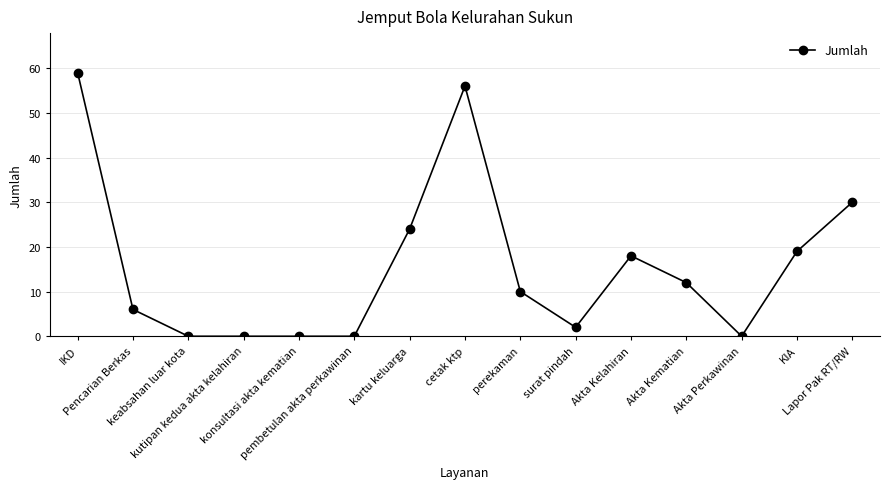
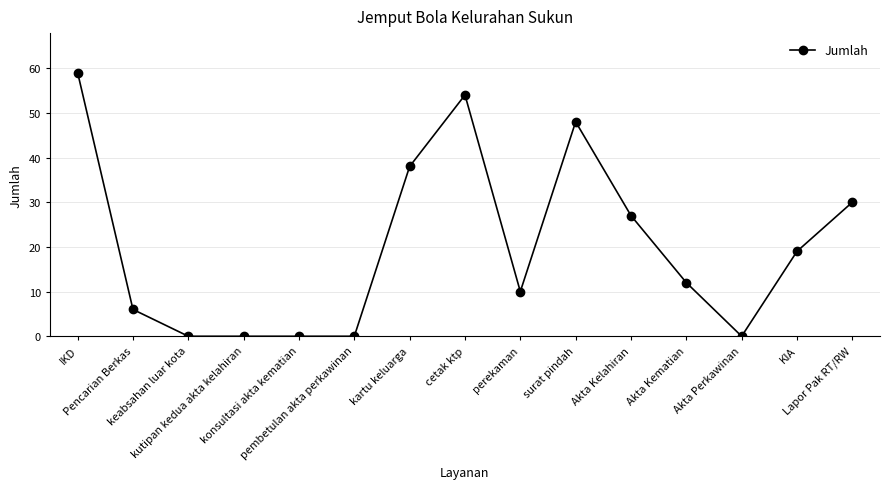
kartu keluarga: 24 -> 38
cetak ktp: 56 -> 54
surat pindah: 2 -> 48
Akta Kelahiran: 18 -> 27
